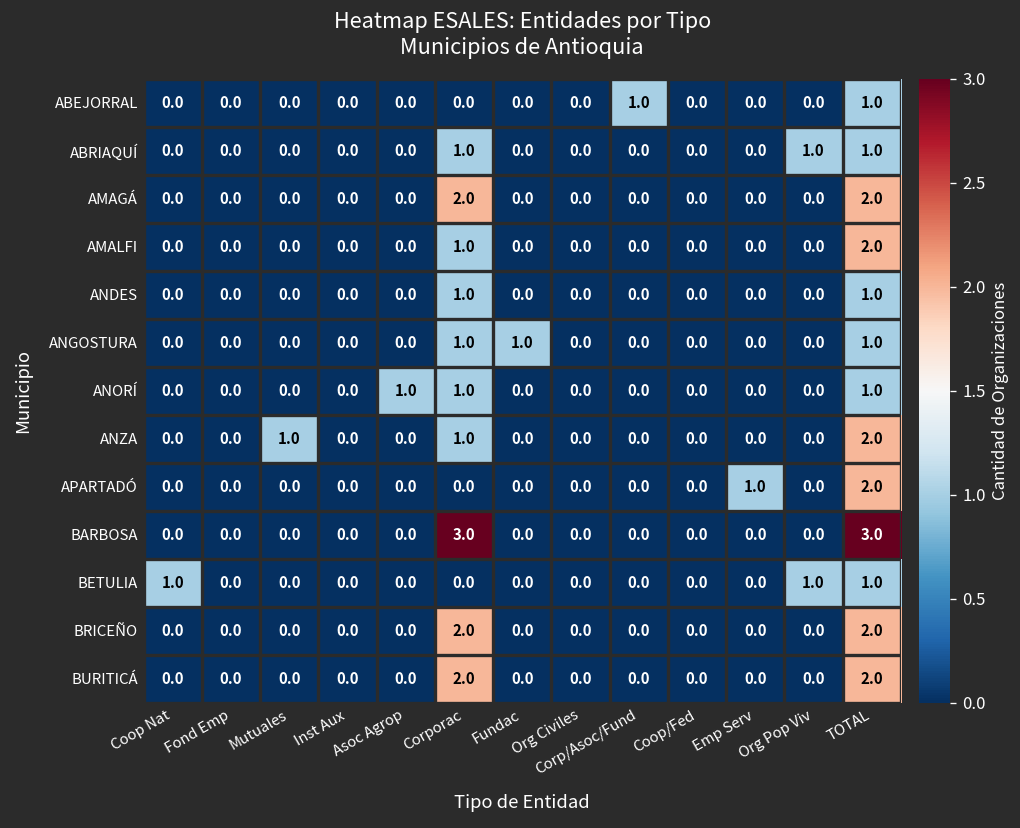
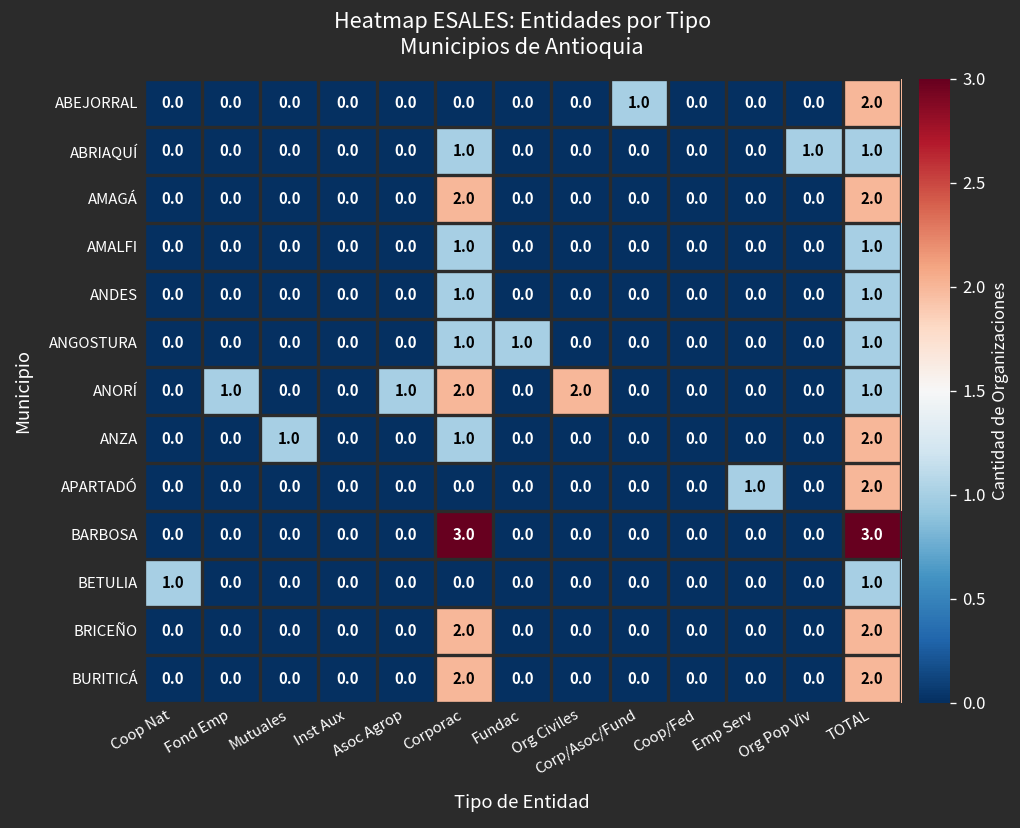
ABEJORRAL, TOTAL: 1.0 -> 2.0
AMALFI, TOTAL: 2.0 -> 1.0
ANORÍ, Fond Emp: 0.0 -> 1.0
ANORÍ, Corporac: 1.0 -> 2.0
ANORÍ, Org Civiles: 0.0 -> 2.0
BETULIA, Org Pop Viv: 1.0 -> 0.0
